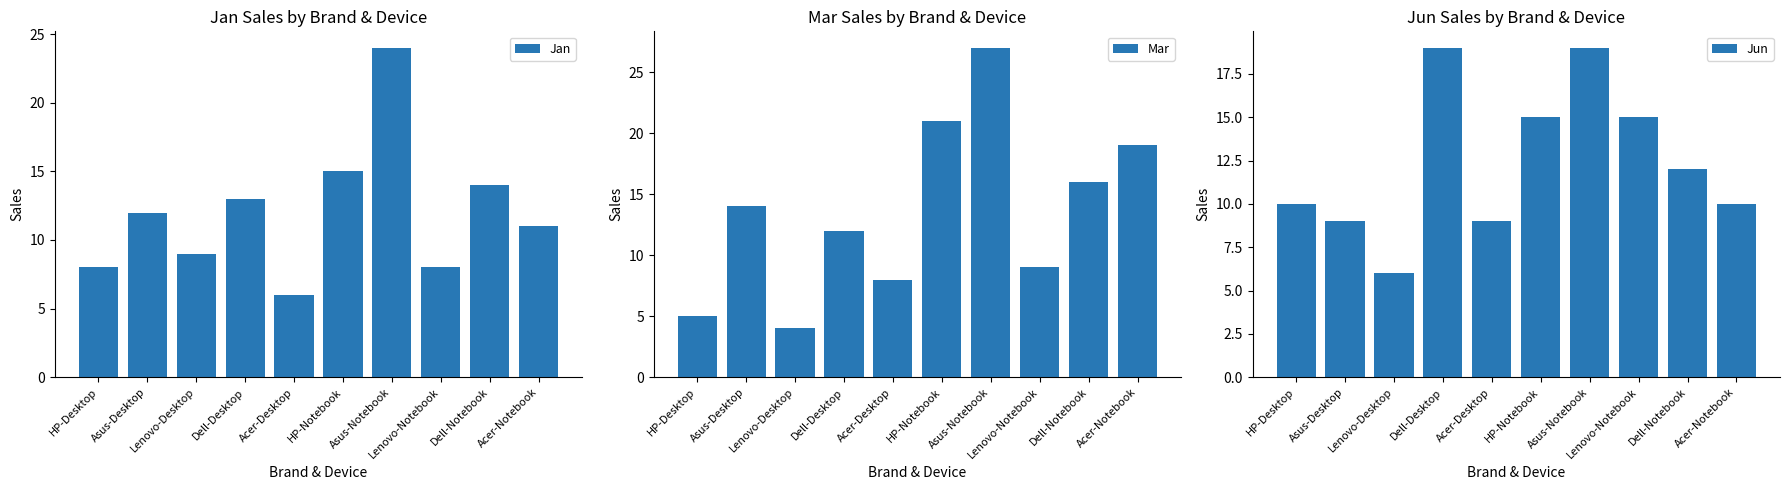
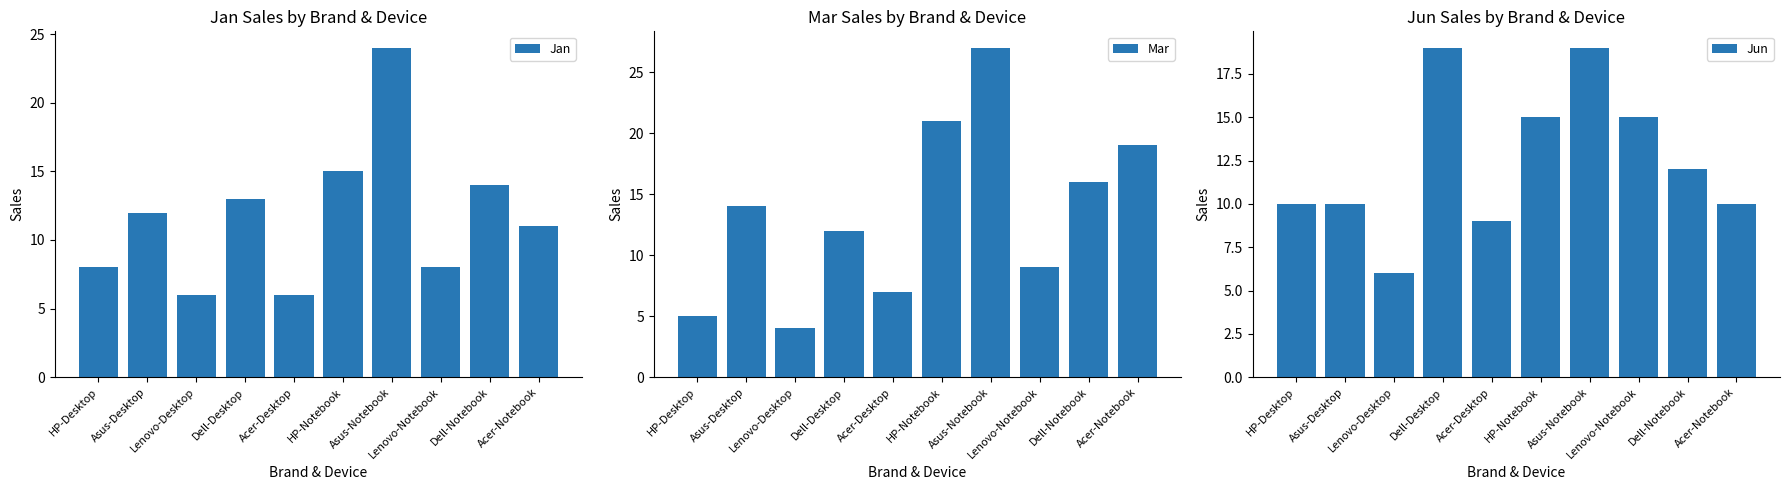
Jan Sales by Brand & Device, Lenovo-Desktop: 9 -> 6
Mar Sales by Brand & Device, Acer-Desktop: 8 -> 7
Jun Sales by Brand & Device, Asus-Desktop: 9 -> 10
